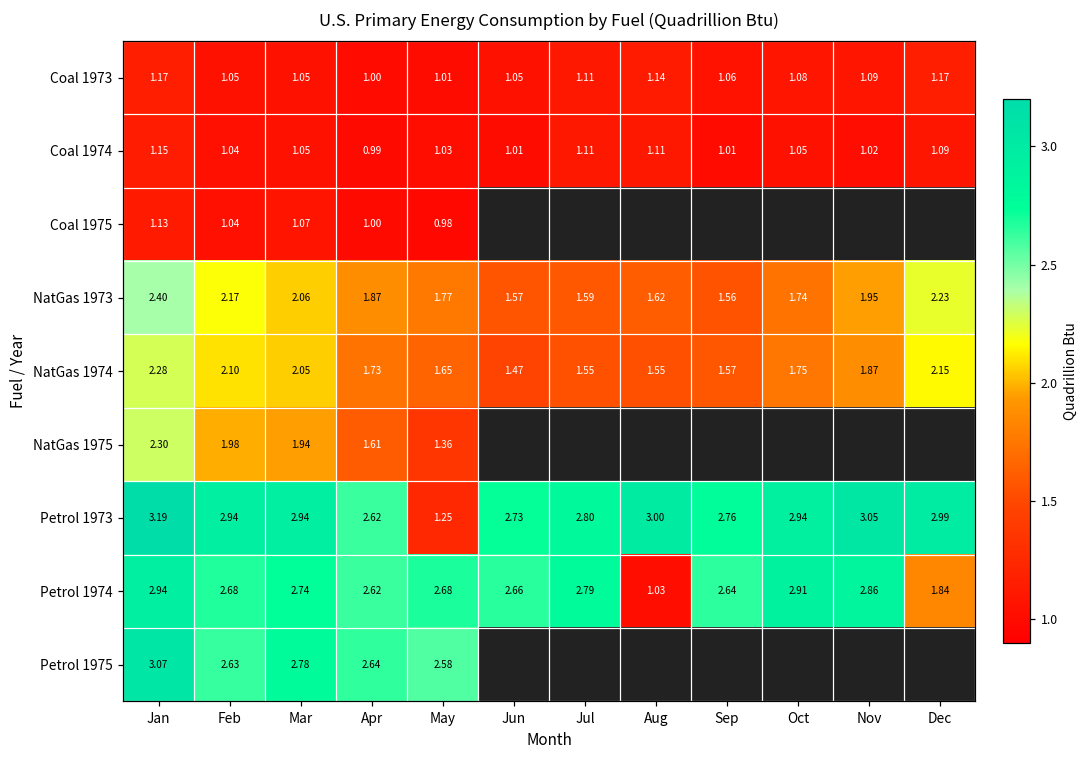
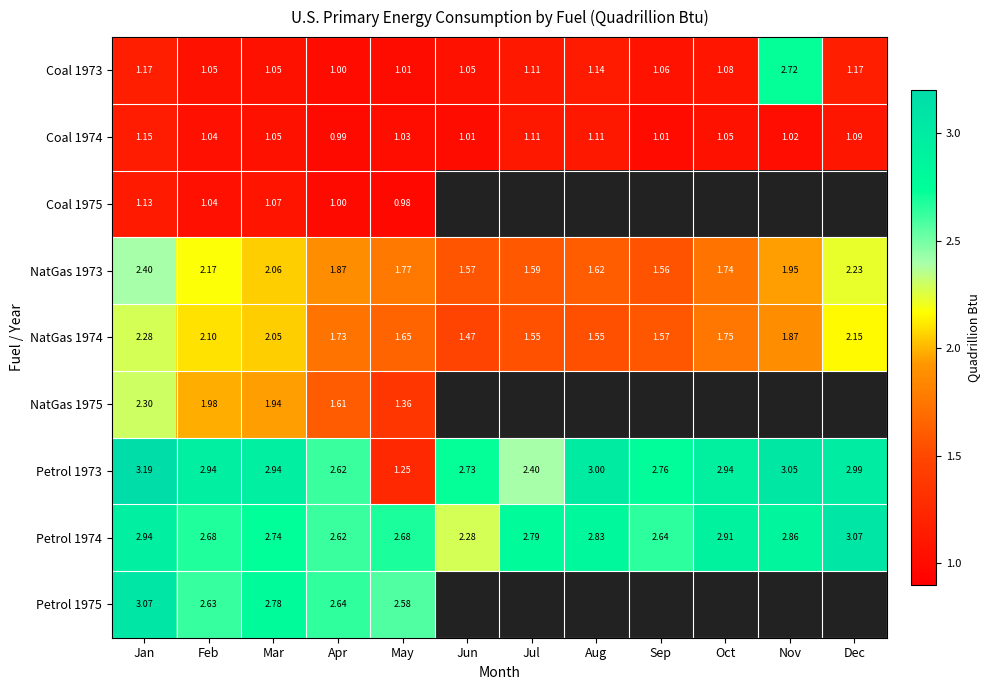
Coal 1973, Nov: 1.09 -> 2.72
Petrol 1973, Jul: 2.80 -> 2.40
Petrol 1974, Jun: 2.66 -> 2.28
Petrol 1974, Aug: 1.03 -> 2.83
Petrol 1974, Dec: 1.84 -> 3.07
